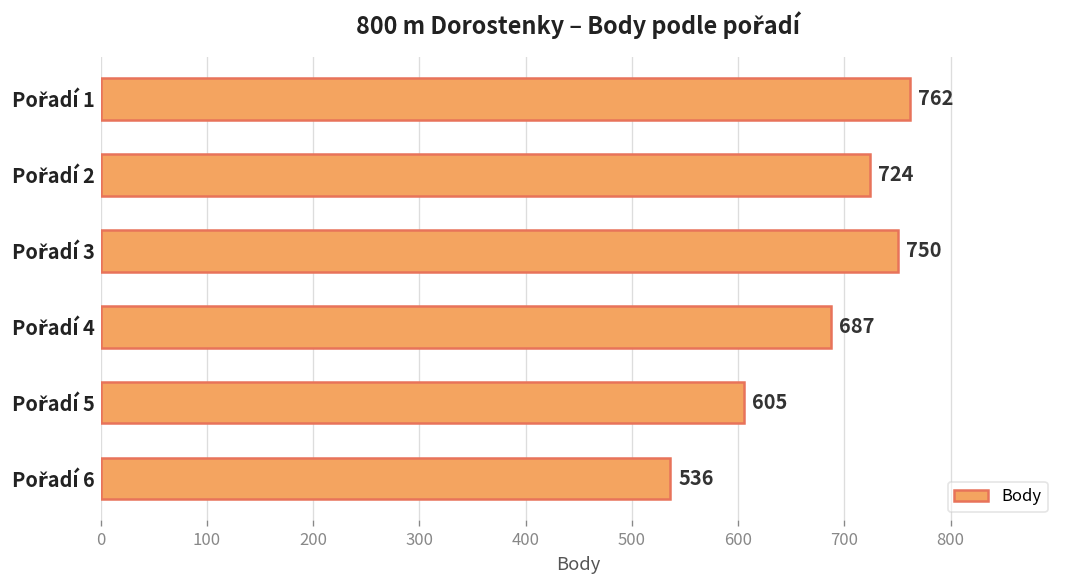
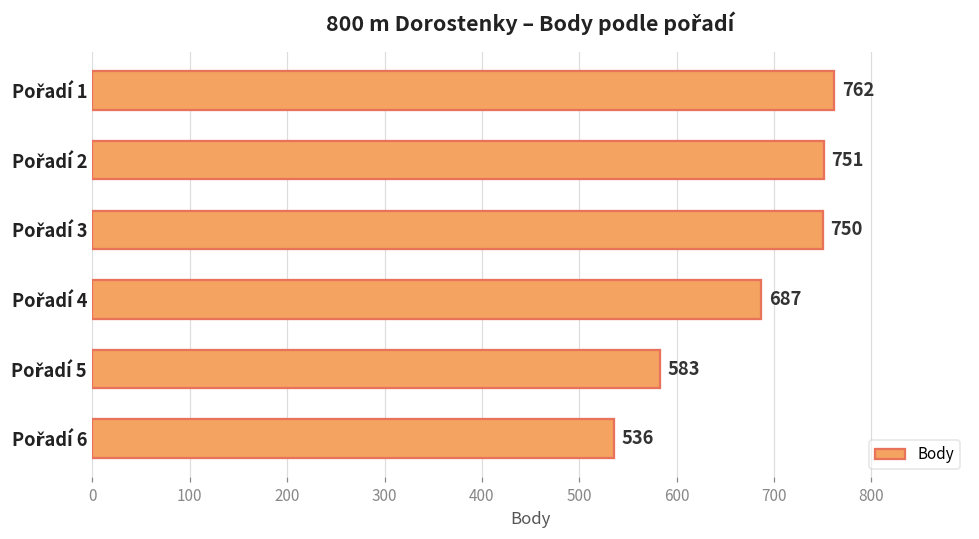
Pořadí 2: 724 -> 751
Pořadí 5: 605 -> 583
